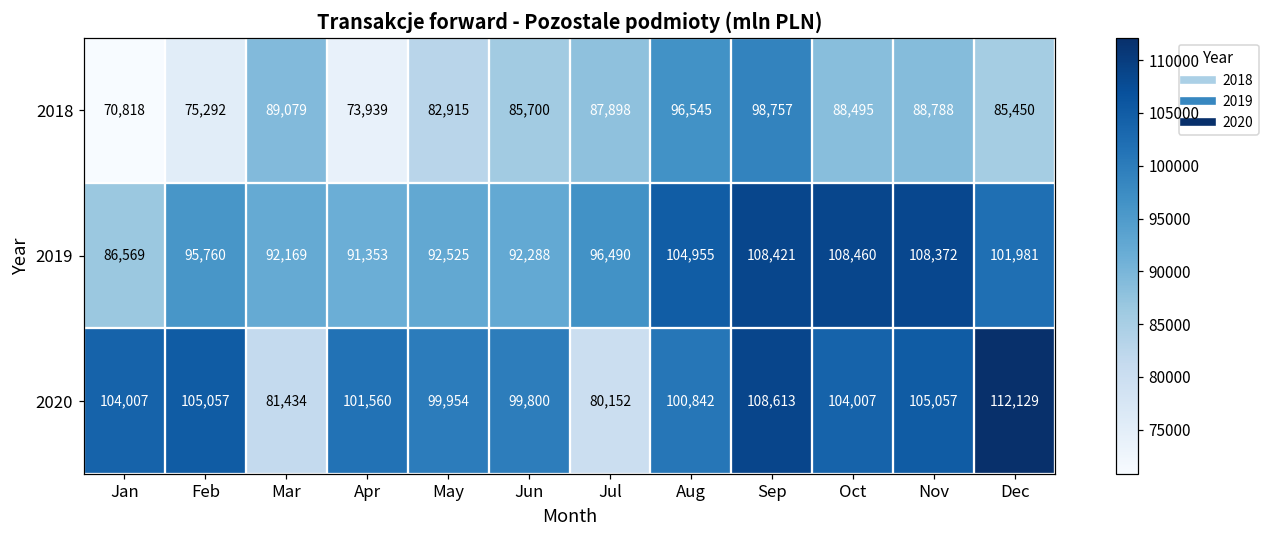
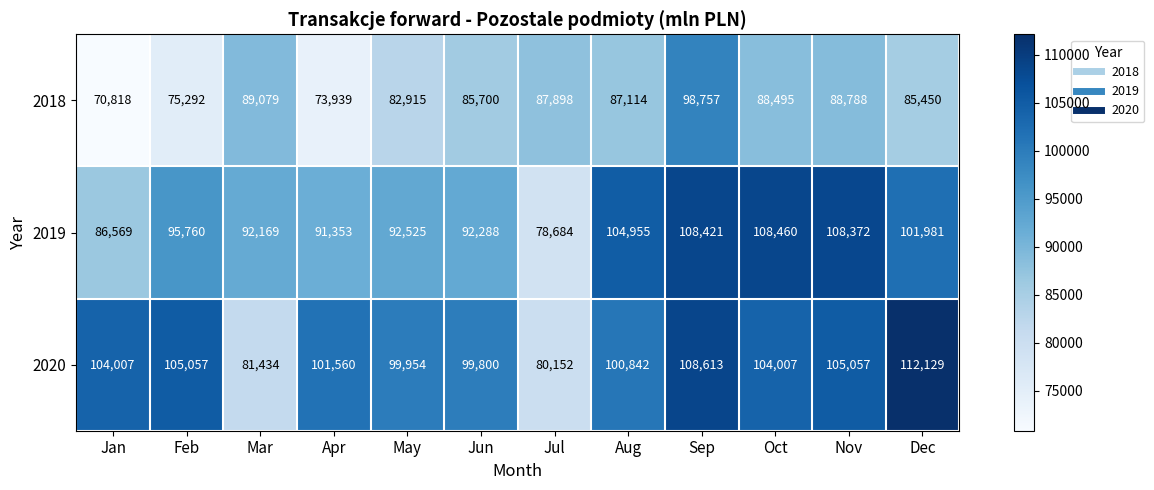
2018, Aug: 96,545 -> 87,114
2019, Jul: 96,490 -> 78,684
